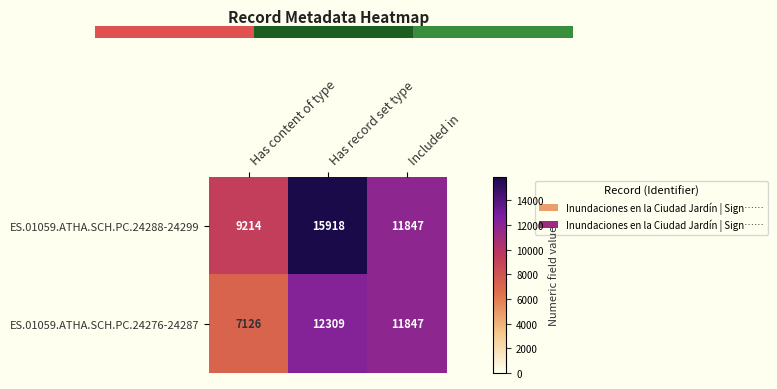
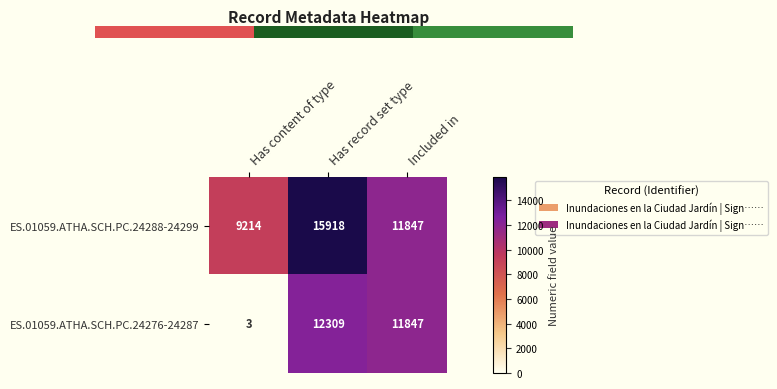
Record Metadata Heatmap, ES.01059.ATHA.SCH.PC.24276-24287, Has content of type: 7126 -> 3
